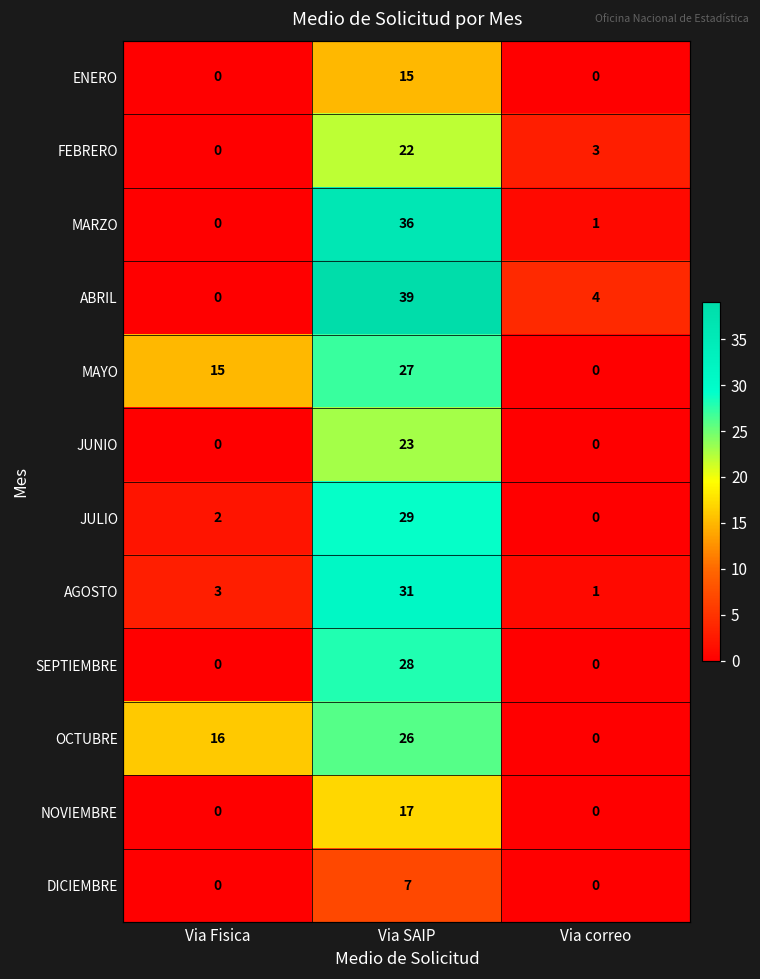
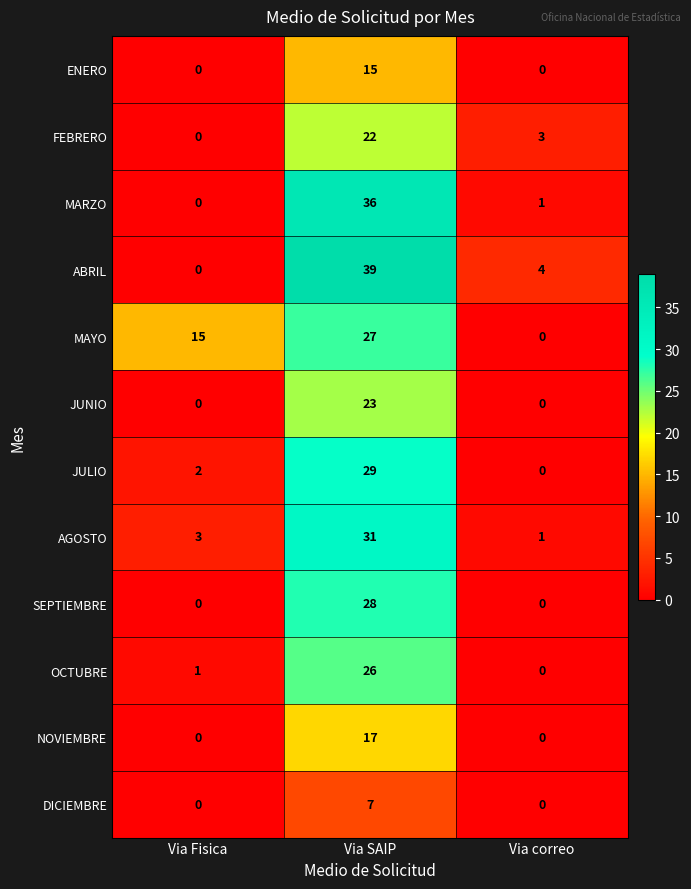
OCTUBRE, Via Fisica: 16 -> 1
